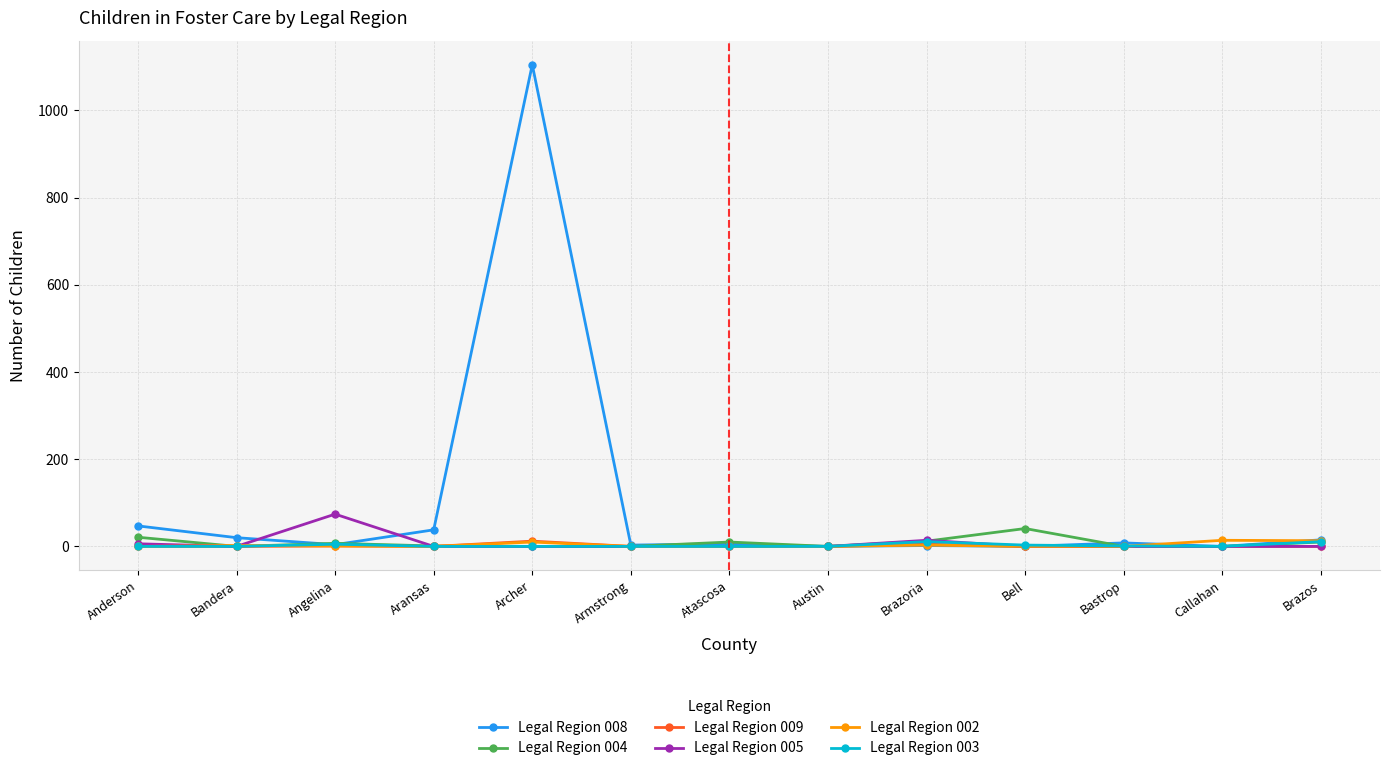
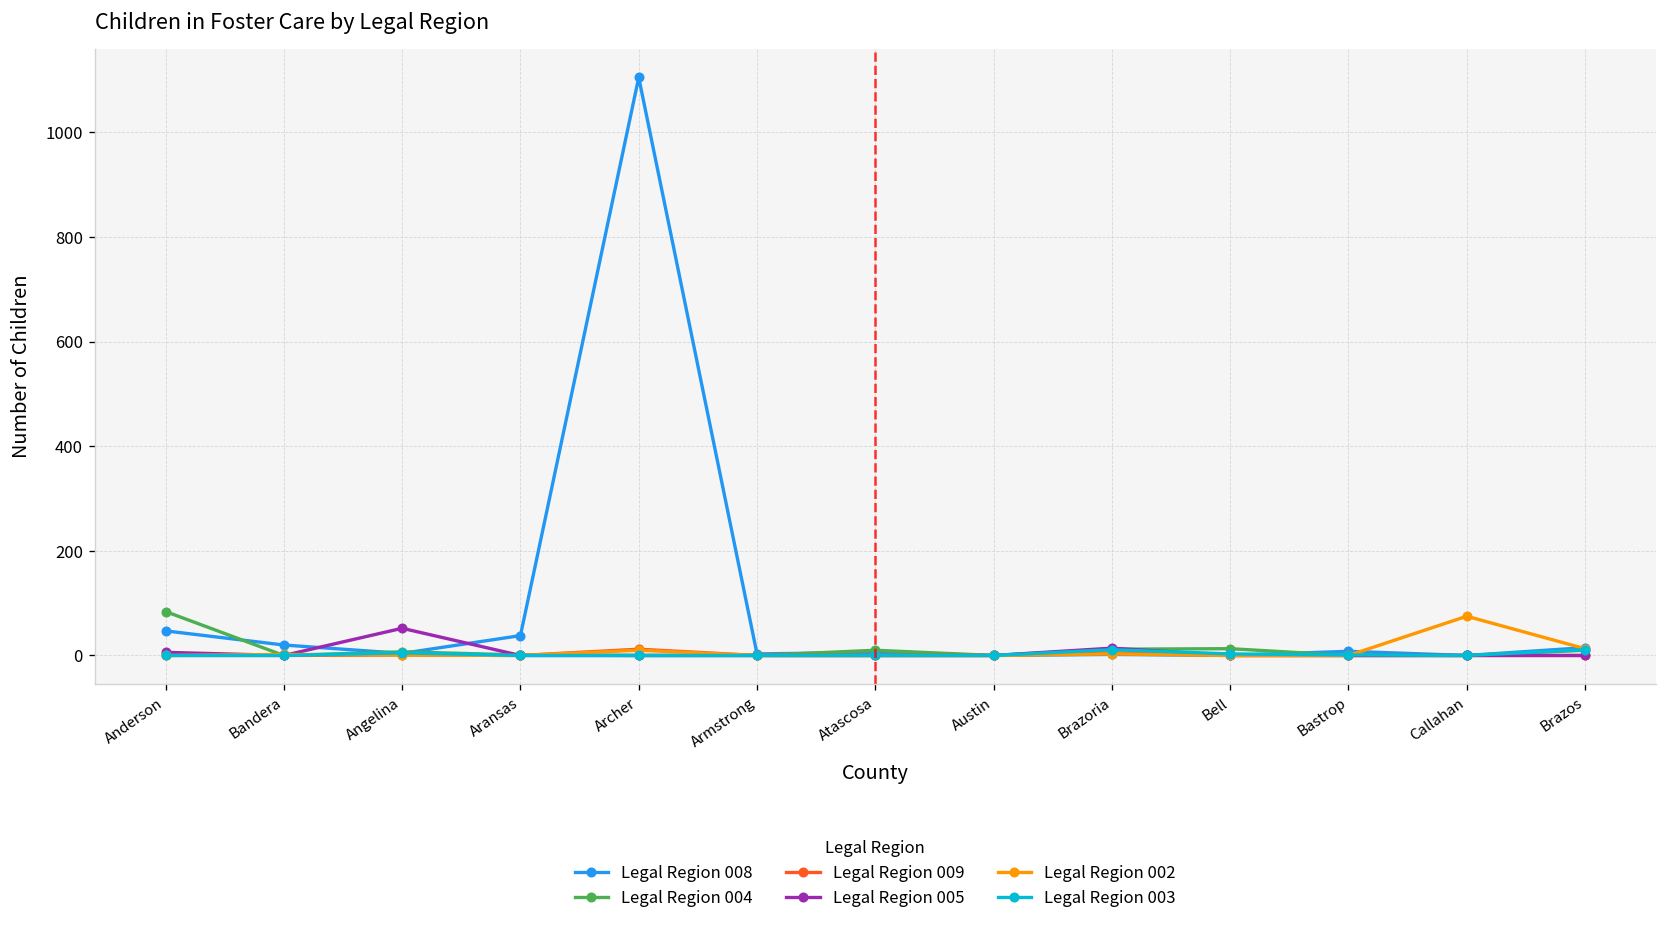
Legal Region 004, Anderson: 20 -> 80
Legal Region 005, Angelina: 70 -> 50
Legal Region 004, Bell: 40 -> 10
Legal Region 002, Callahan: 10 -> 80
